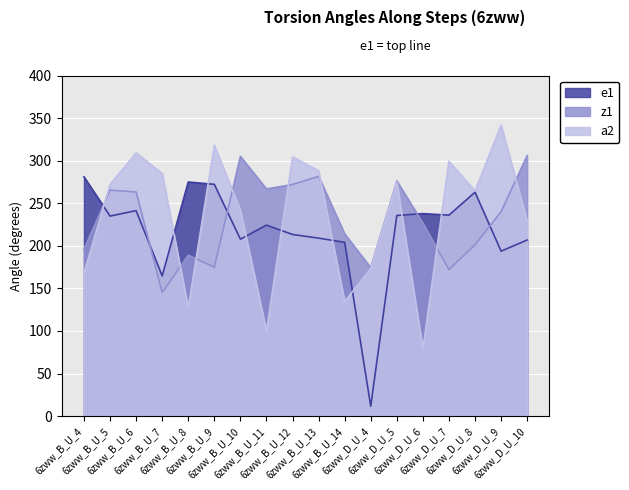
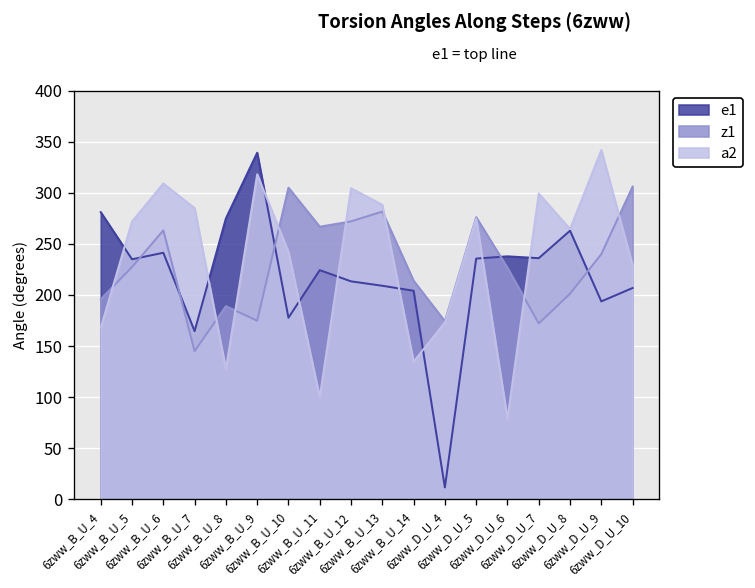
z1, 6zww_B_U_5: 270 -> 230
e1, 6zww_B_U_9: 270 -> 340
e1, 6zww_B_U_10: 210 -> 180
